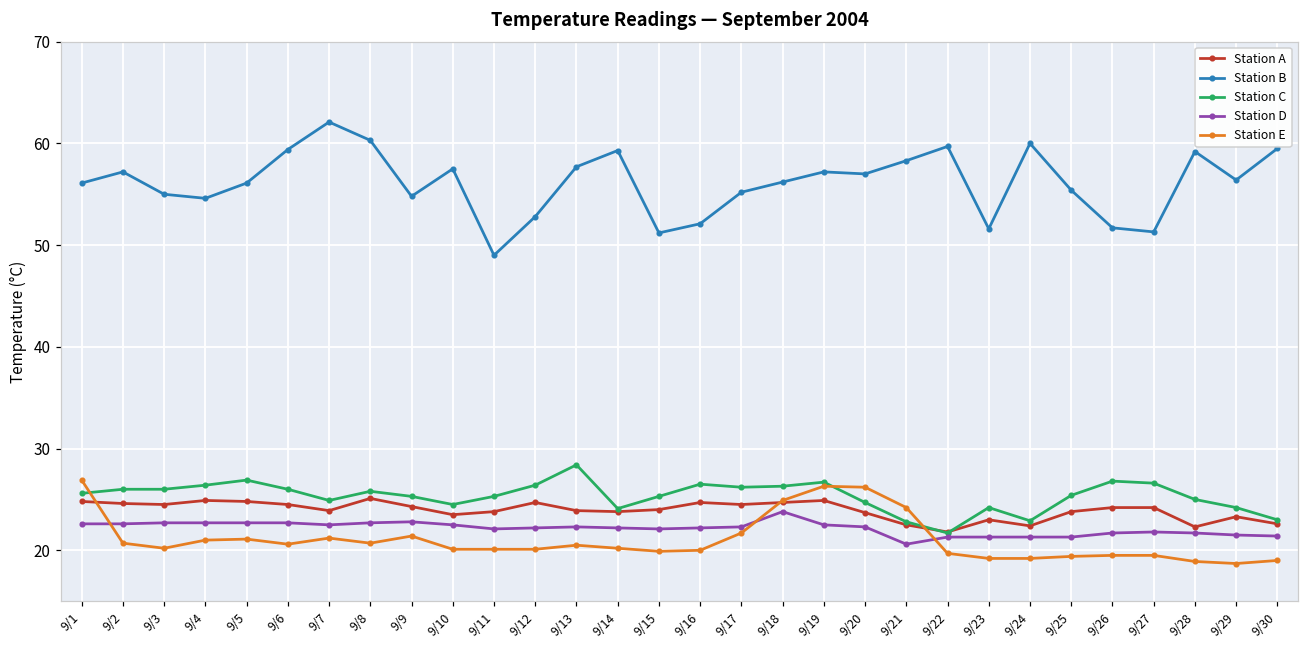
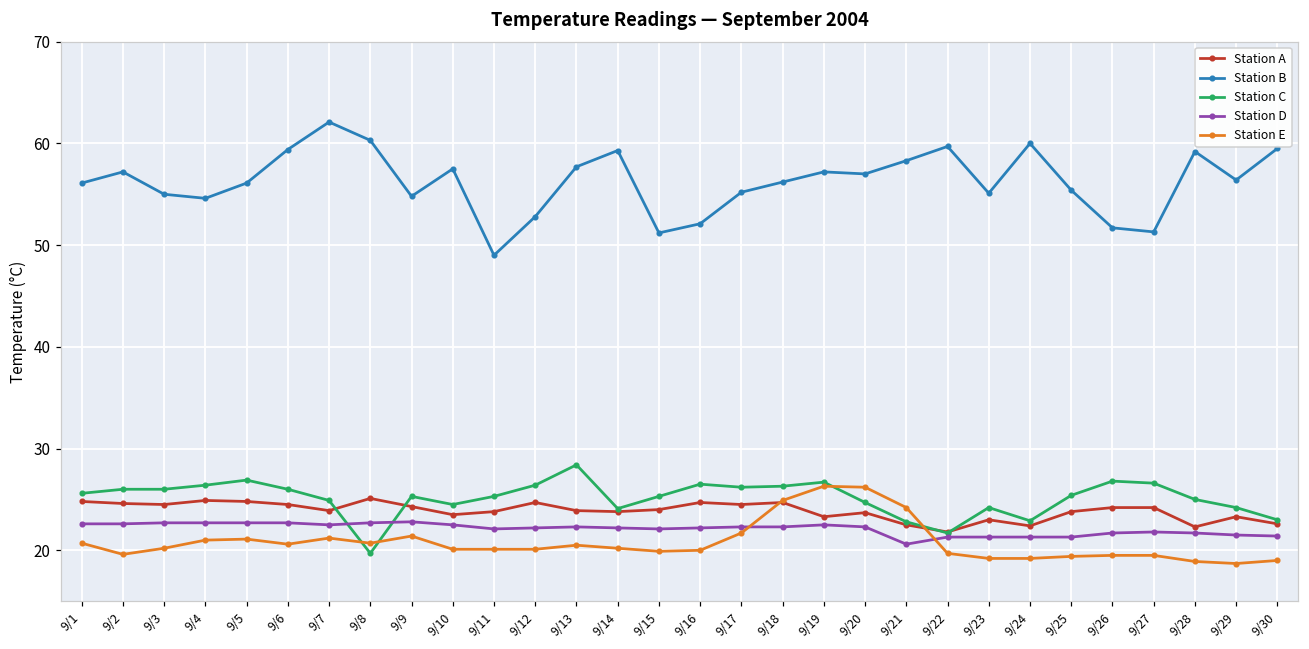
Station E, 9/1: 27 -> 21
Station E, 9/2: 21 -> 20
Station C, 9/8: 26 -> 20
Station D, 9/18: 24 -> 22
Station A, 9/19: 25 -> 23
Station B, 9/23: 52 -> 55
